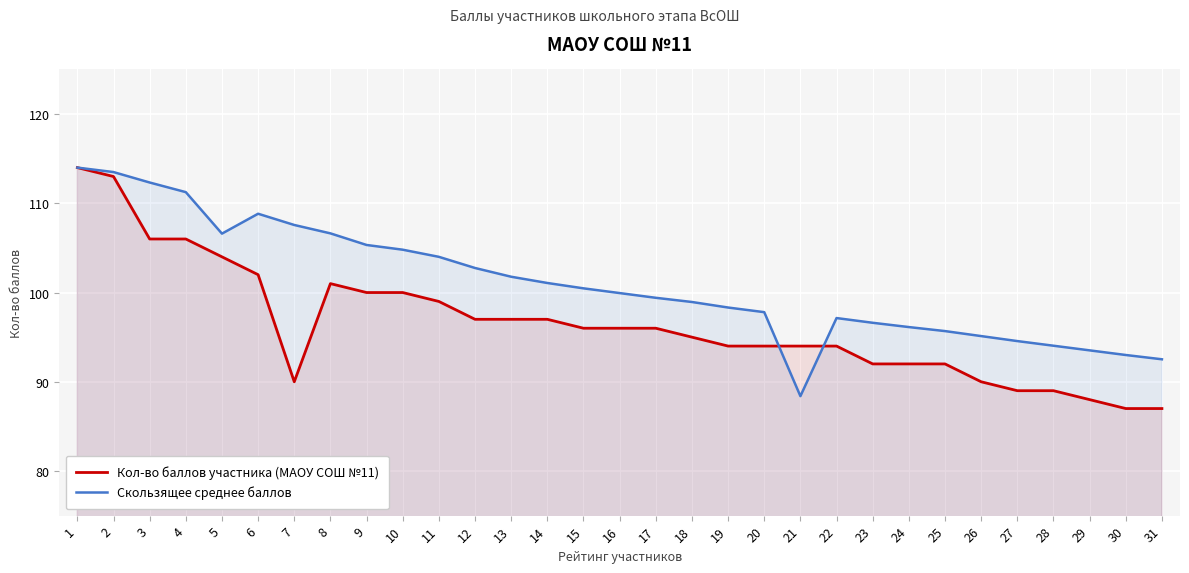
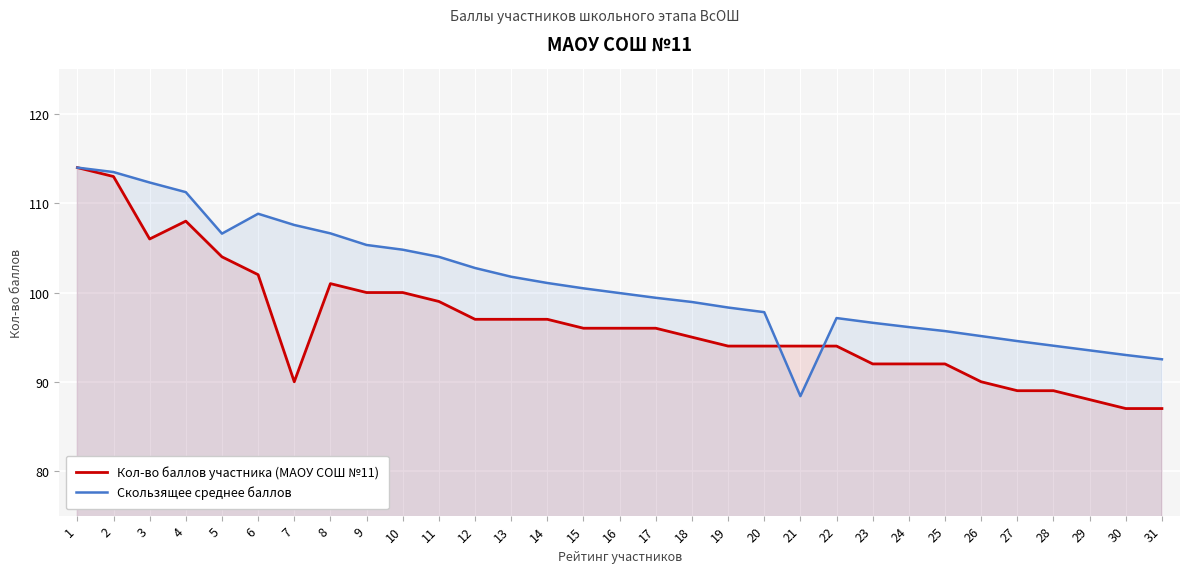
Кол-во баллов участника (МАОУ СОШ №11), 4: 106 -> 108
